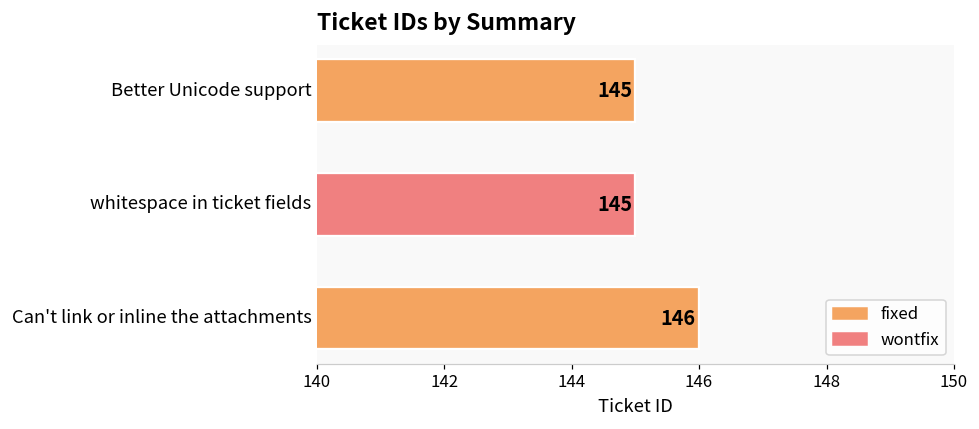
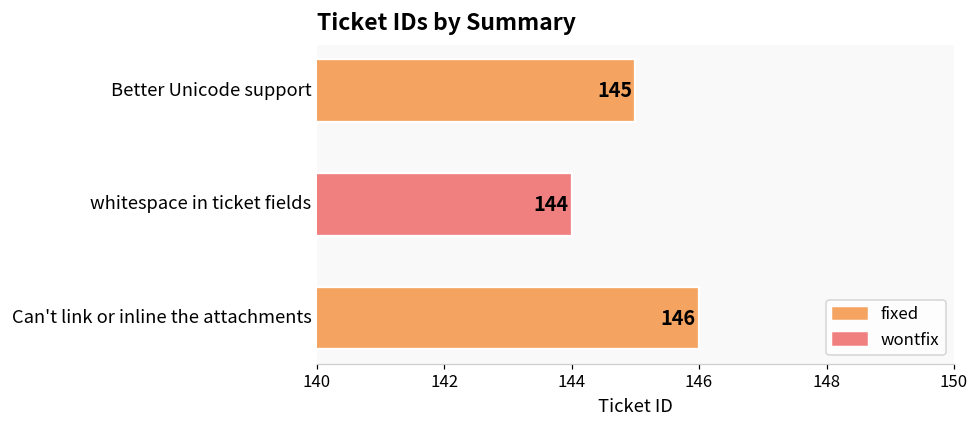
whitespace in ticket fields: 145 -> 144
